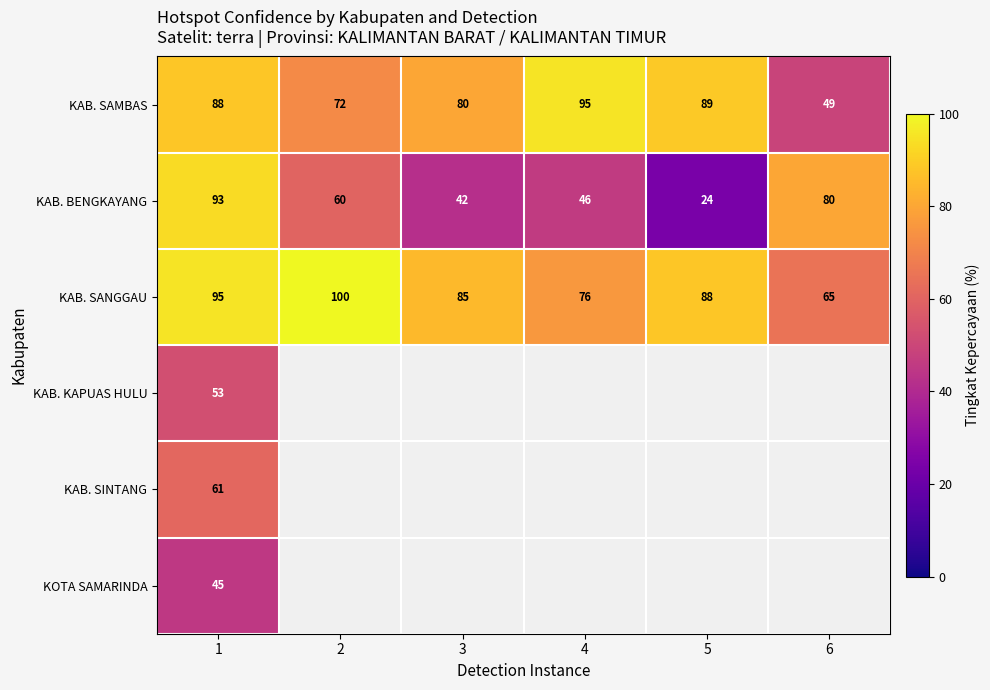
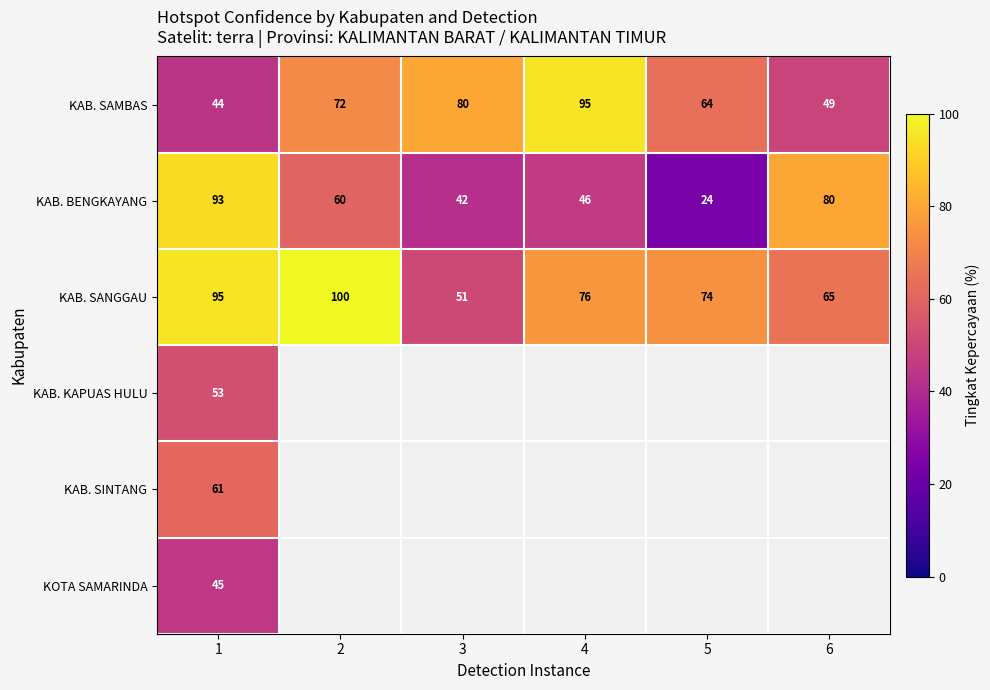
KAB. SAMBAS, 1: 88 -> 44
KAB. SAMBAS, 5: 89 -> 64
KAB. SANGGAU, 3: 85 -> 51
KAB. SANGGAU, 5: 88 -> 74
